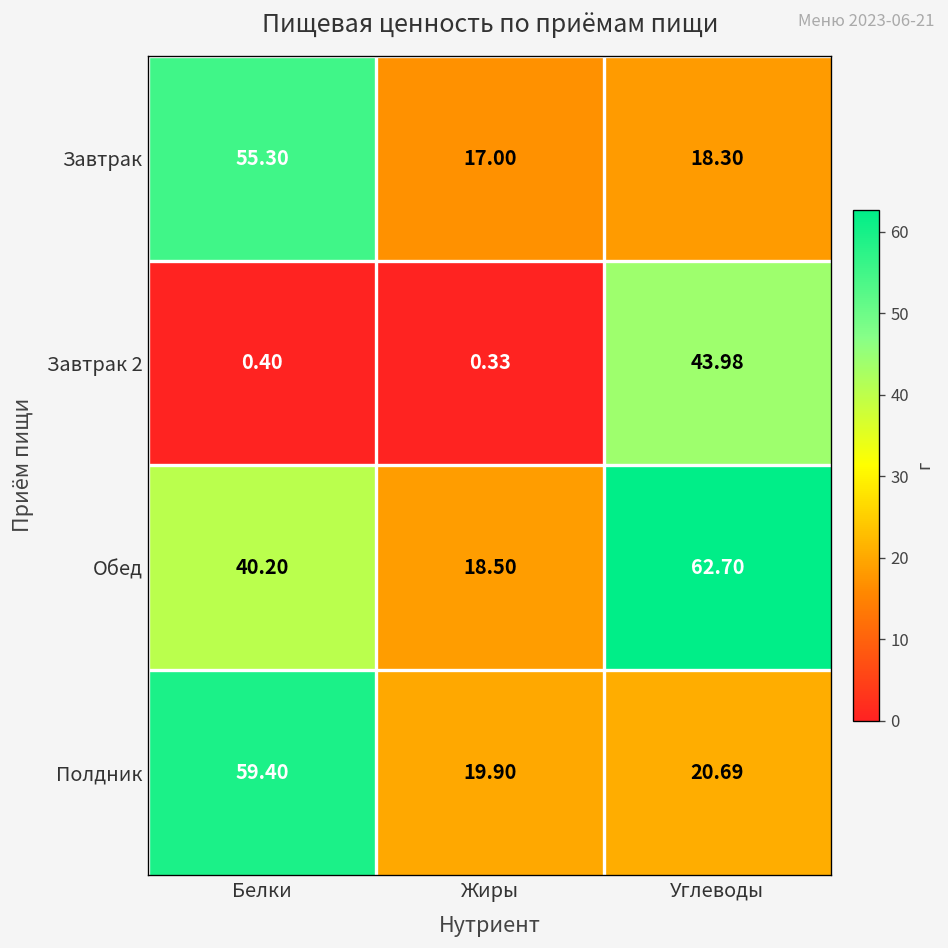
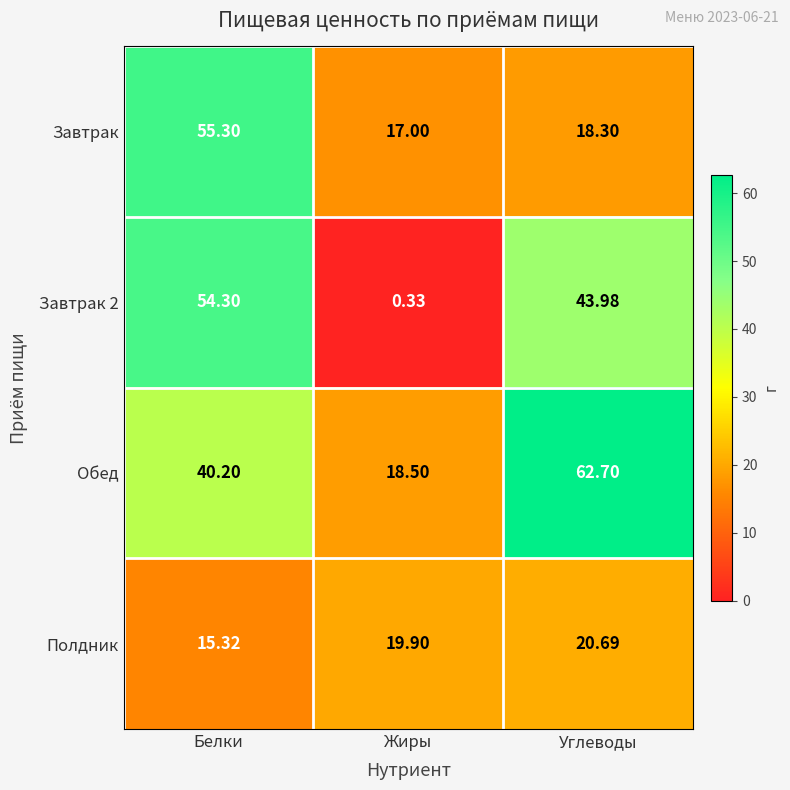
Завтрак 2, Белки: 0.40 -> 54.30
Полдник, Белки: 59.40 -> 15.32
